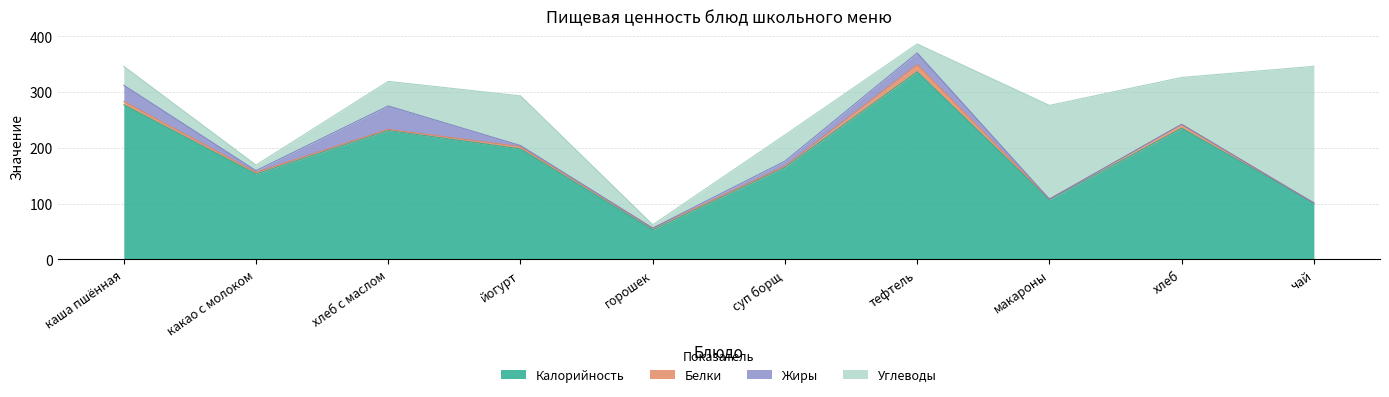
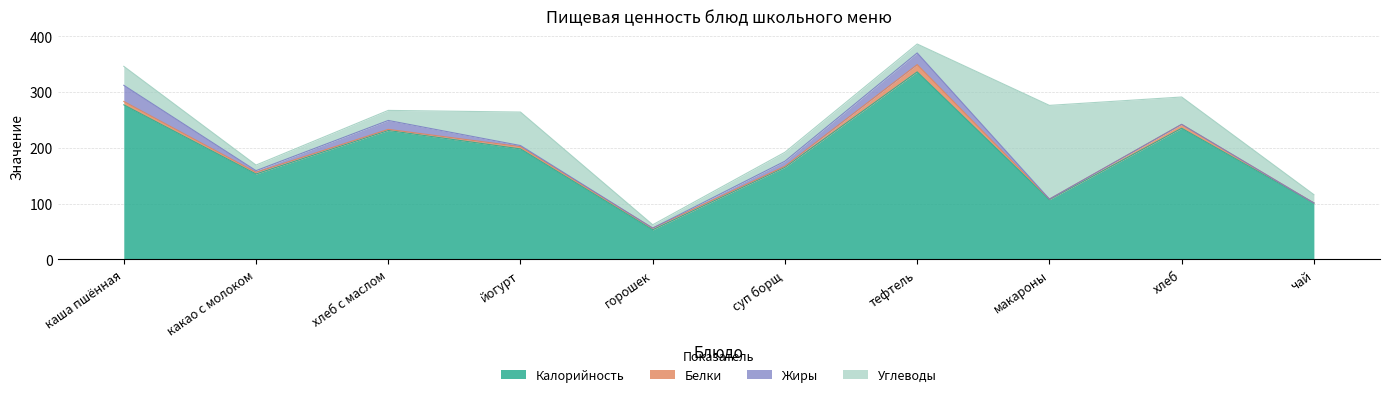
Жиры, хлеб с маслом: 40 -> 20
Углеводы, хлеб с маслом: 40 -> 20
Углеводы, йогурт: 90 -> 60
Углеводы, суп борщ: 50 -> 20
Углеводы, хлеб: 80 -> 50
Углеводы, чай: 250 -> 20
